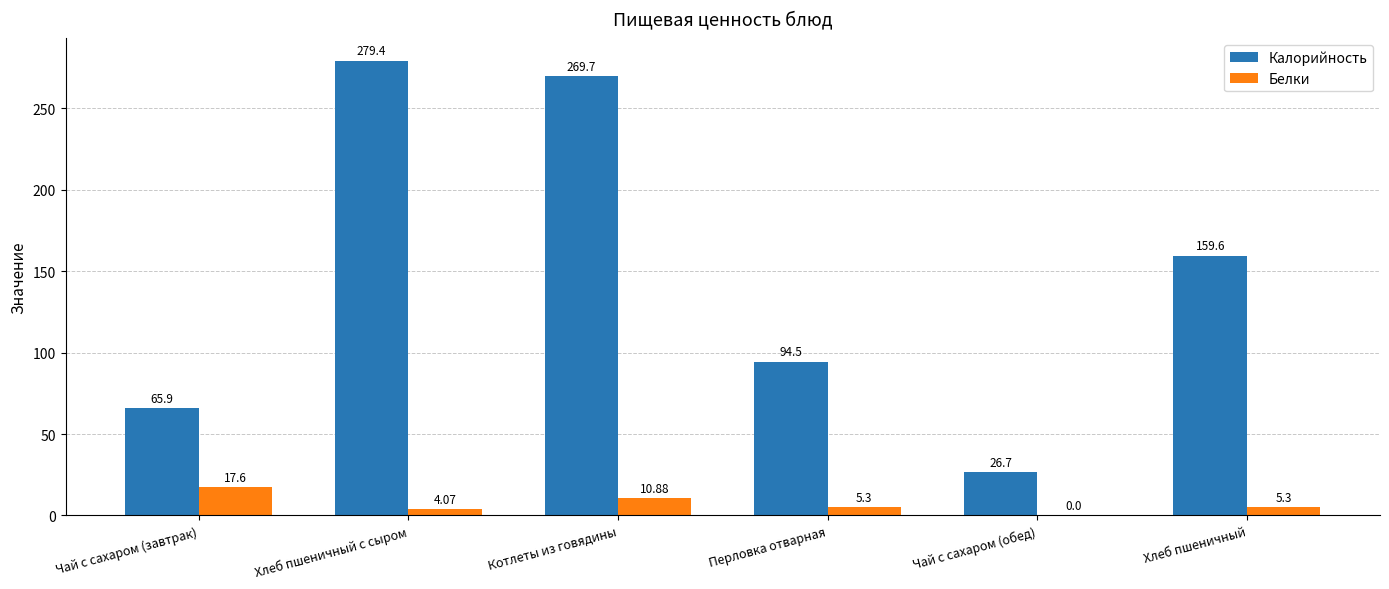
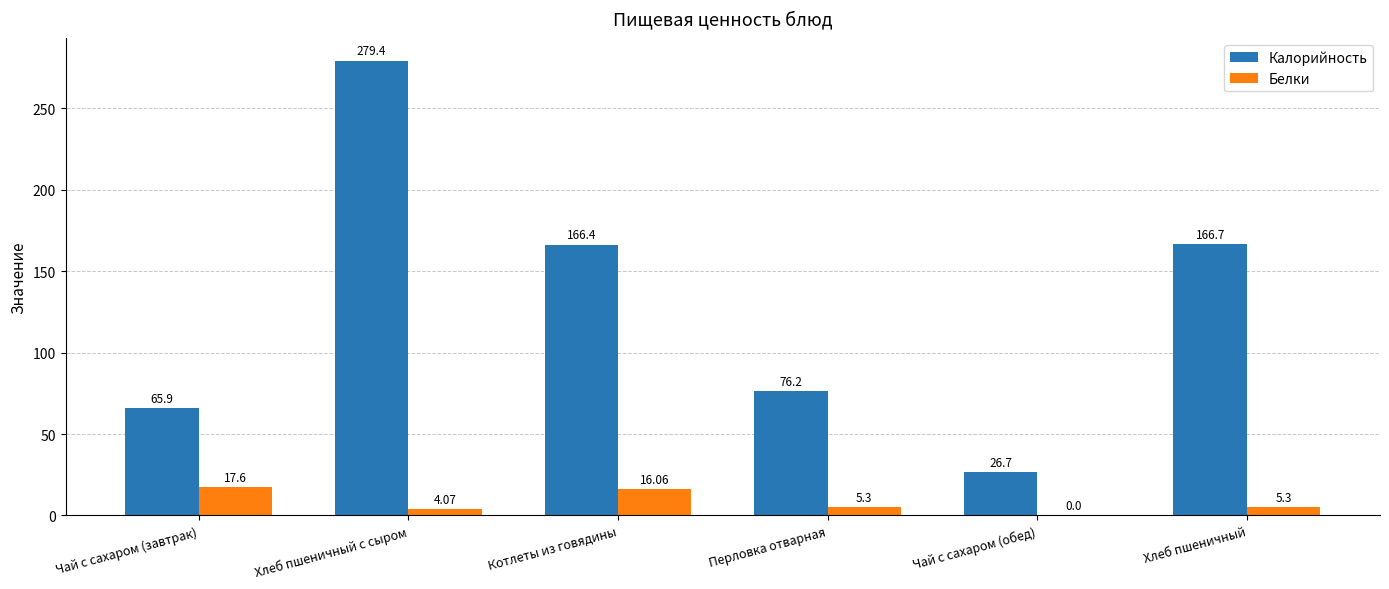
Калорийность, Котлеты из говядины: 269.7 -> 166.4
Белки, Котлеты из говядины: 10.88 -> 16.06
Калорийность, Перловка отварная: 94.5 -> 76.2
Калорийность, Хлеб пшеничный: 159.6 -> 166.7
